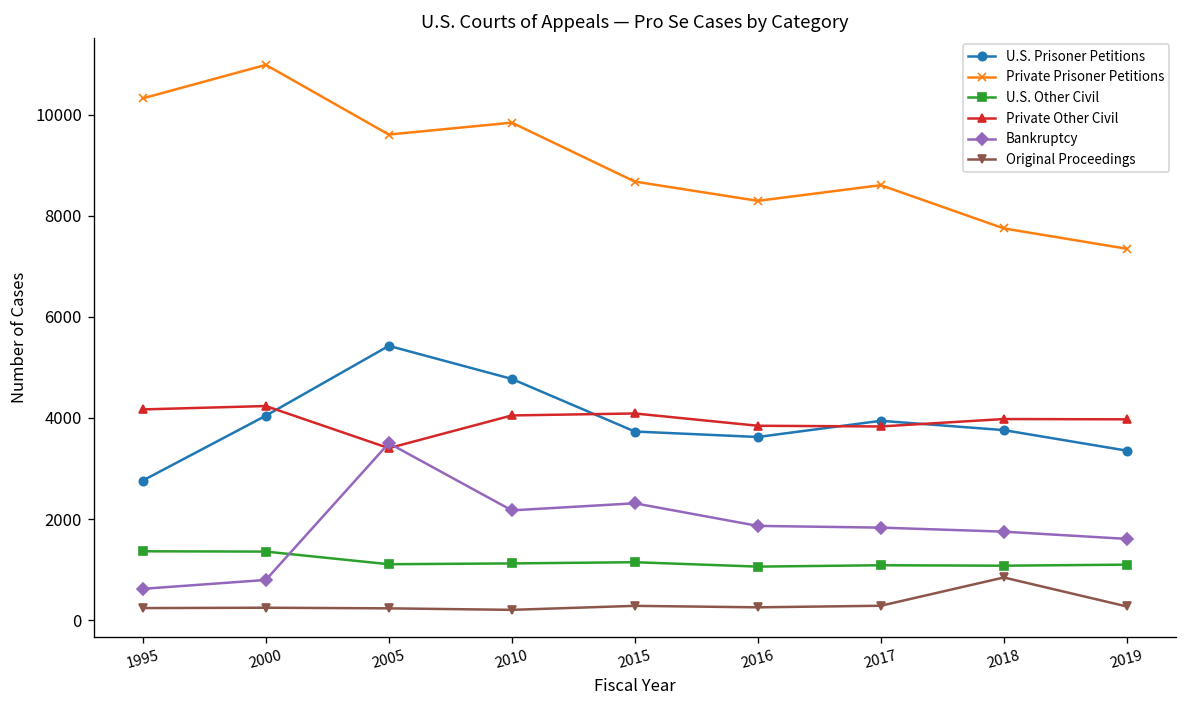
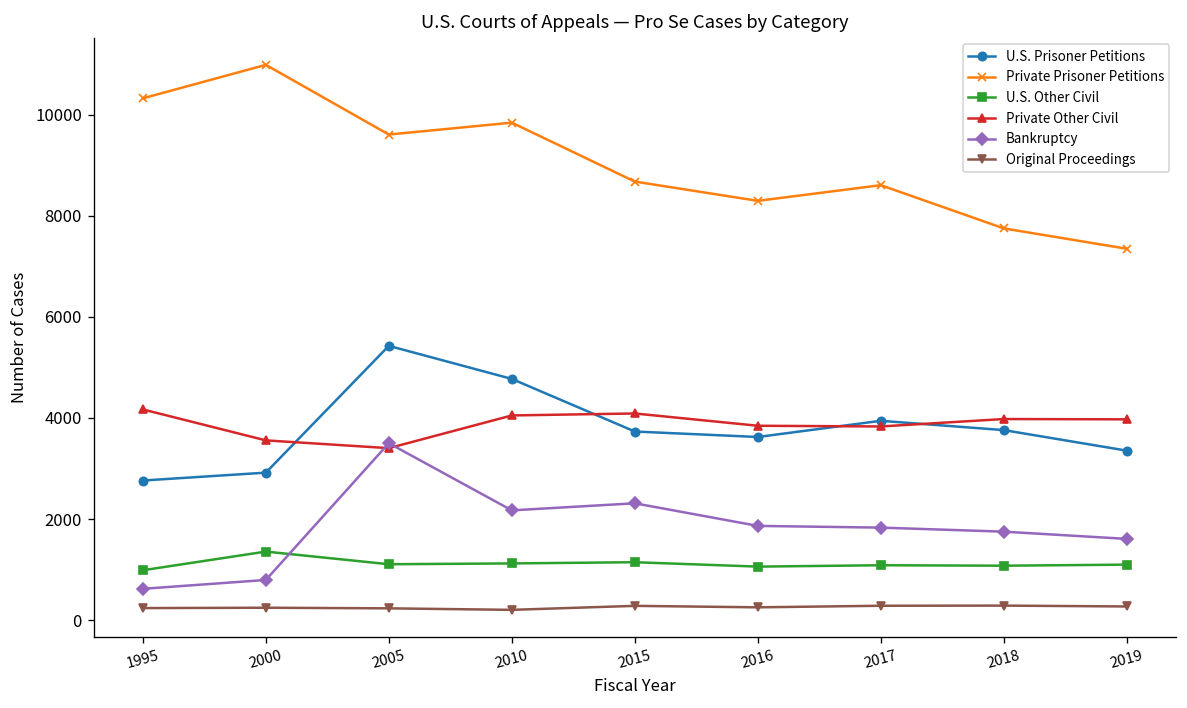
U.S. Other Civil, 1995: 1400 -> 1000
U.S. Prisoner Petitions, 2000: 4000 -> 2900
Private Other Civil, 2000: 4200 -> 3600
Original Proceedings, 2018: 800 -> 300
